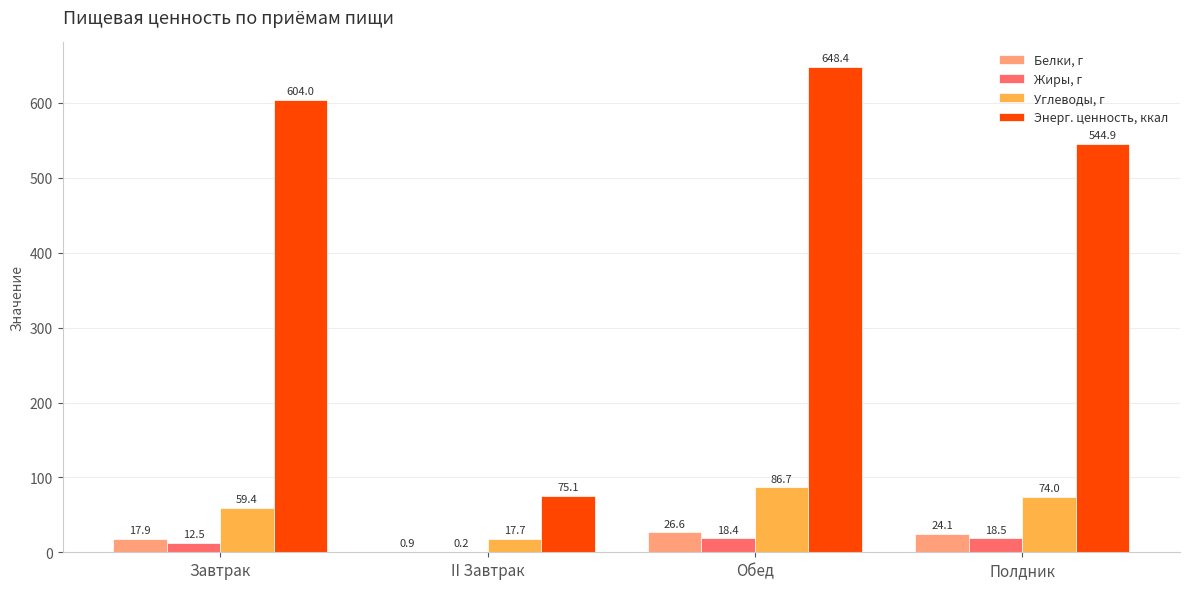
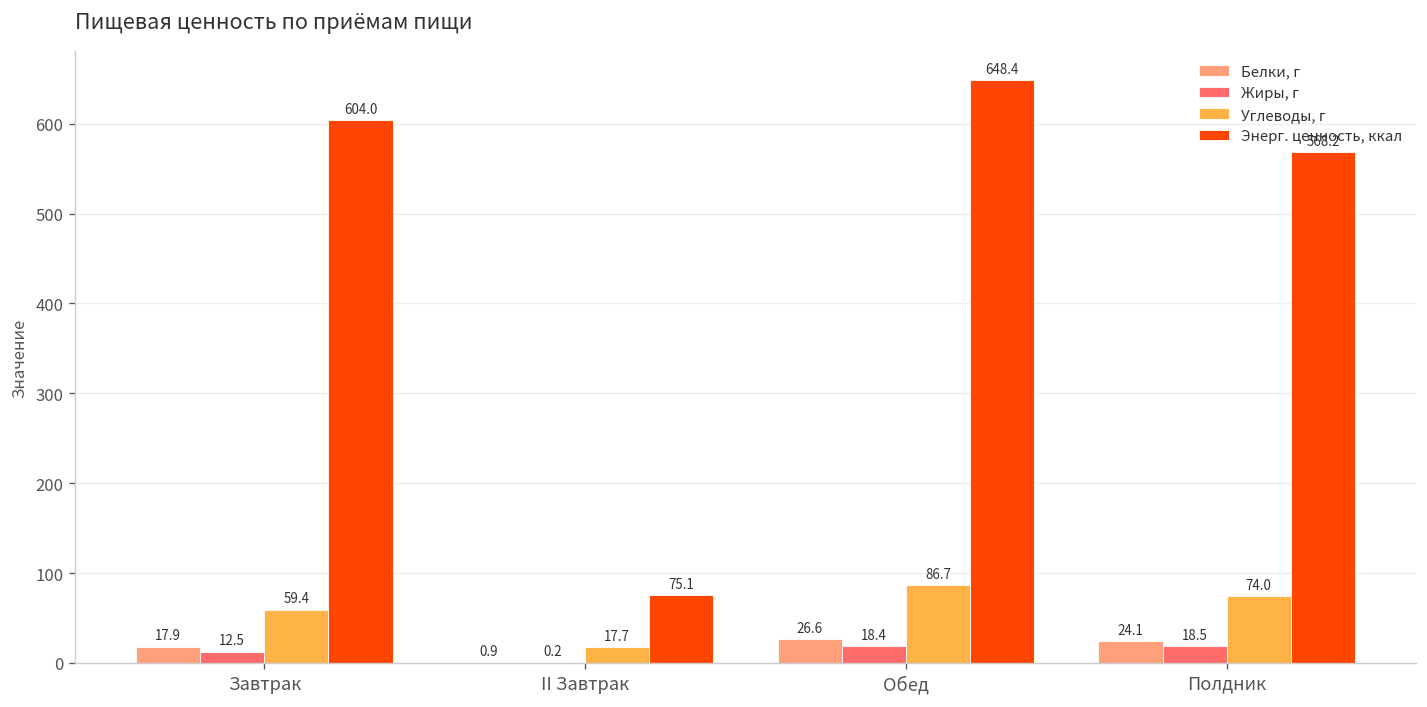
Энерг. ценность, ккал, Полдник: 544.9 -> 568.2
